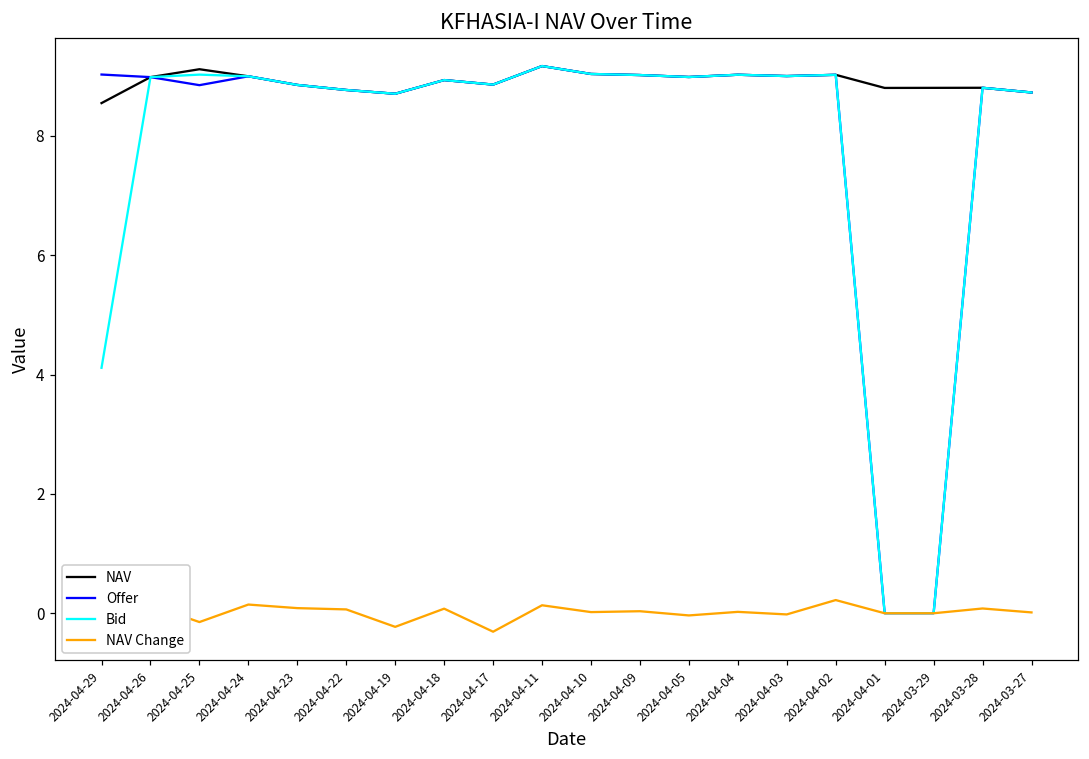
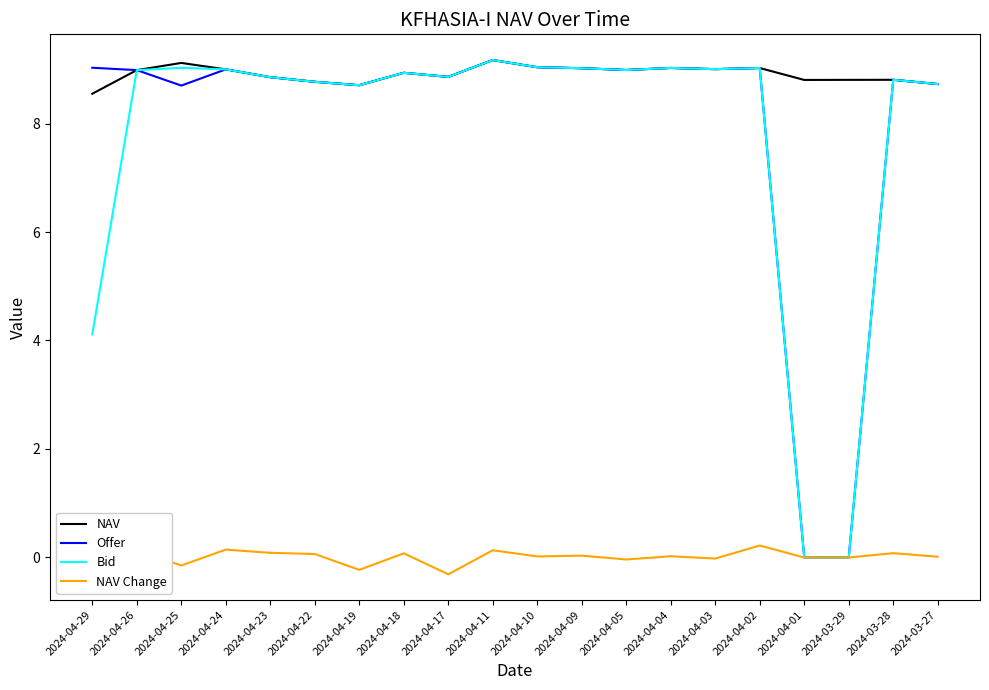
Offer, 2024-04-25: 8.9 -> 8.7
